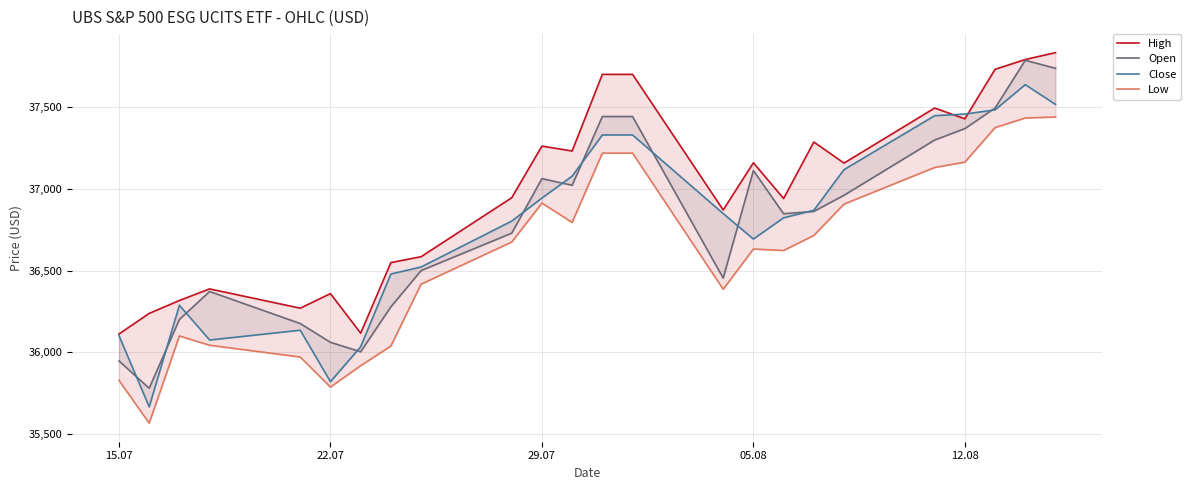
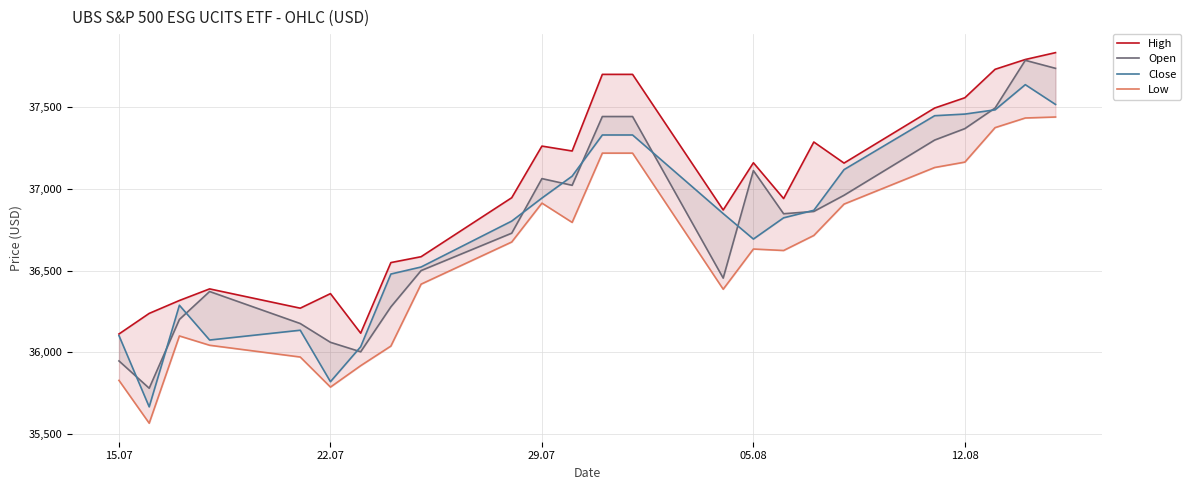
High, 12.08: 37,430 -> 37,560
